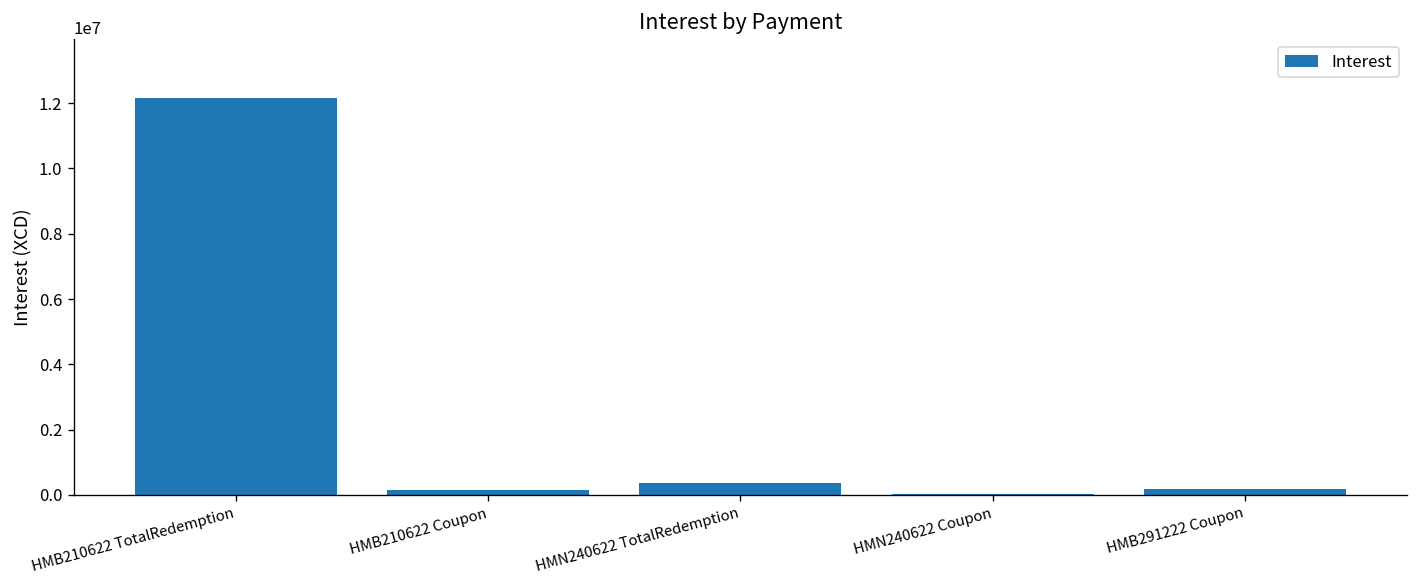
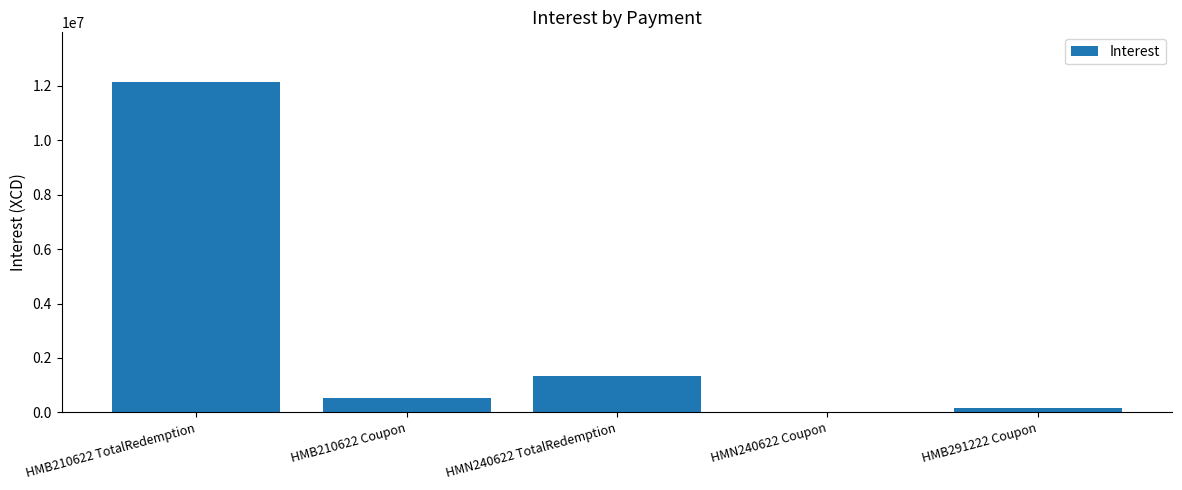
HMB210622 Coupon: 200000 -> 500000
HMN240622 TotalRedemption: 400000 -> 1300000
